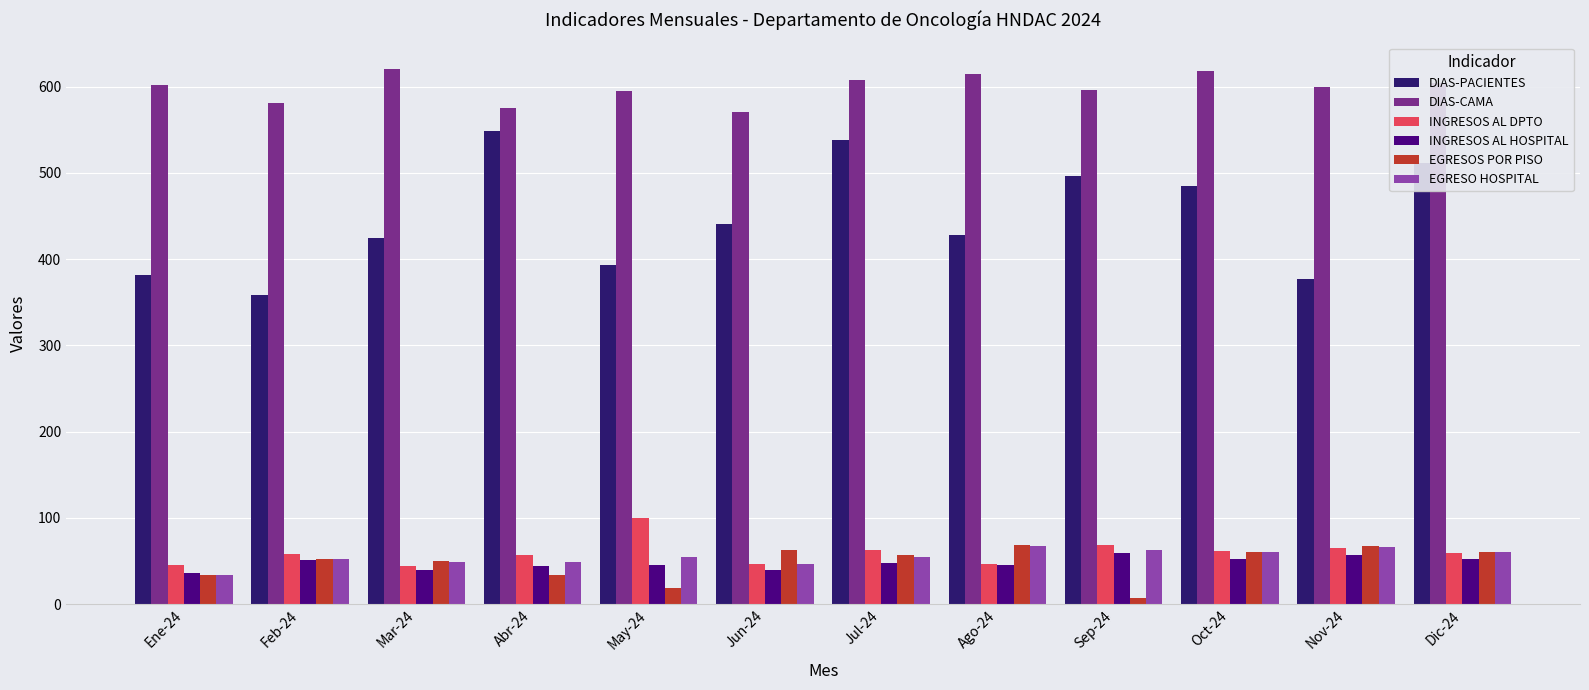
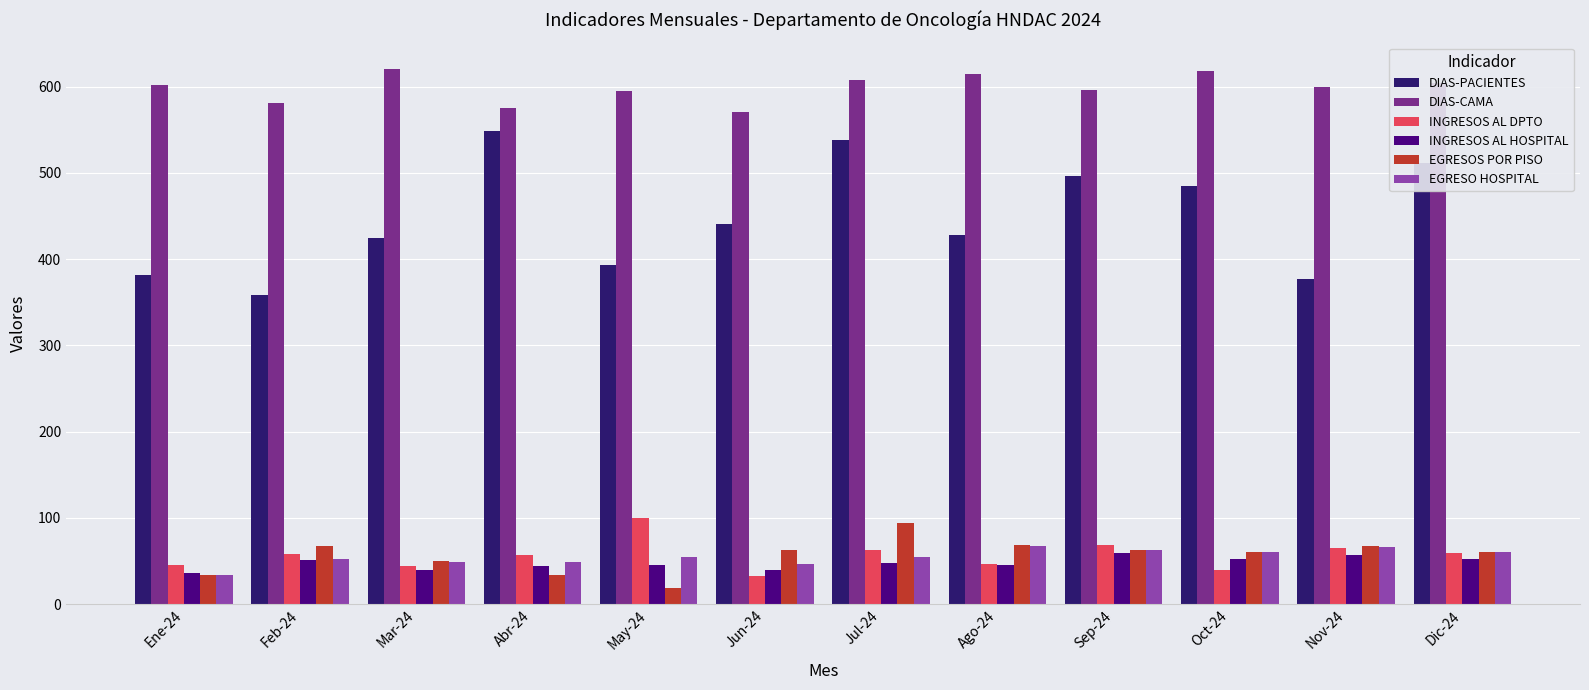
EGRESOS POR PISO, Feb-24: 50 -> 70
INGRESOS AL DPTO, Jun-24: 50 -> 30
EGRESOS POR PISO, Jul-24: 60 -> 90
EGRESOS POR PISO, Sep-24: 10 -> 60
INGRESOS AL DPTO, Oct-24: 60 -> 40
